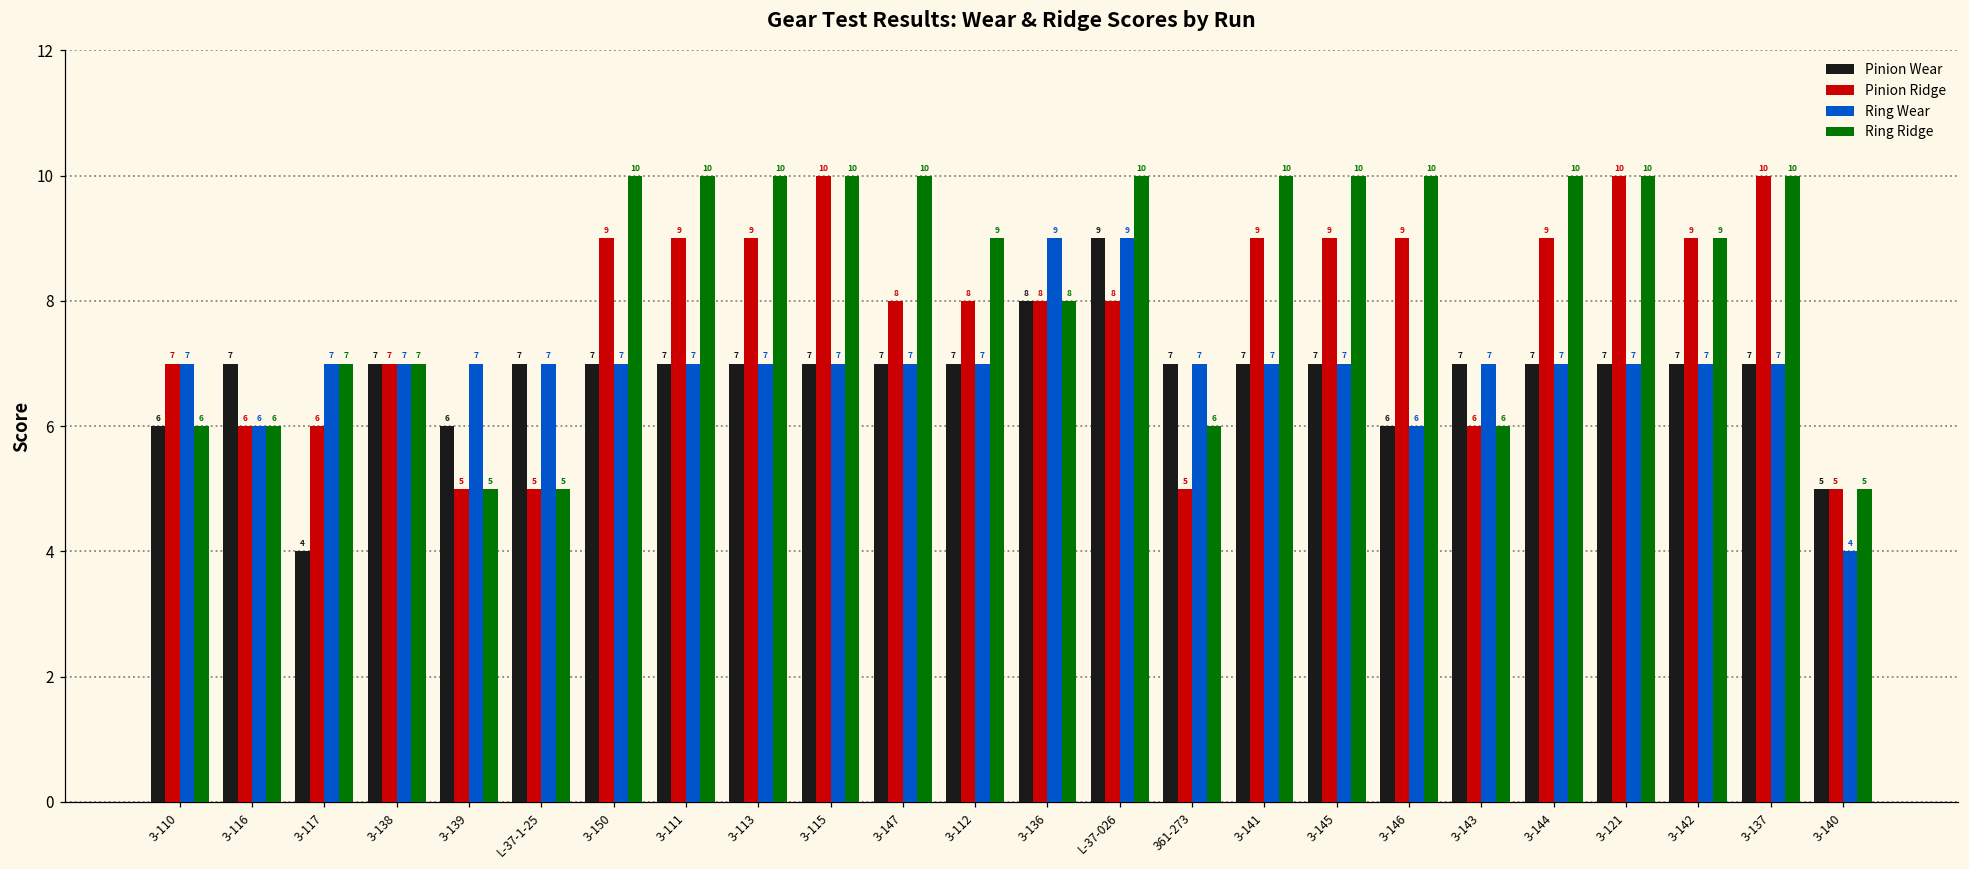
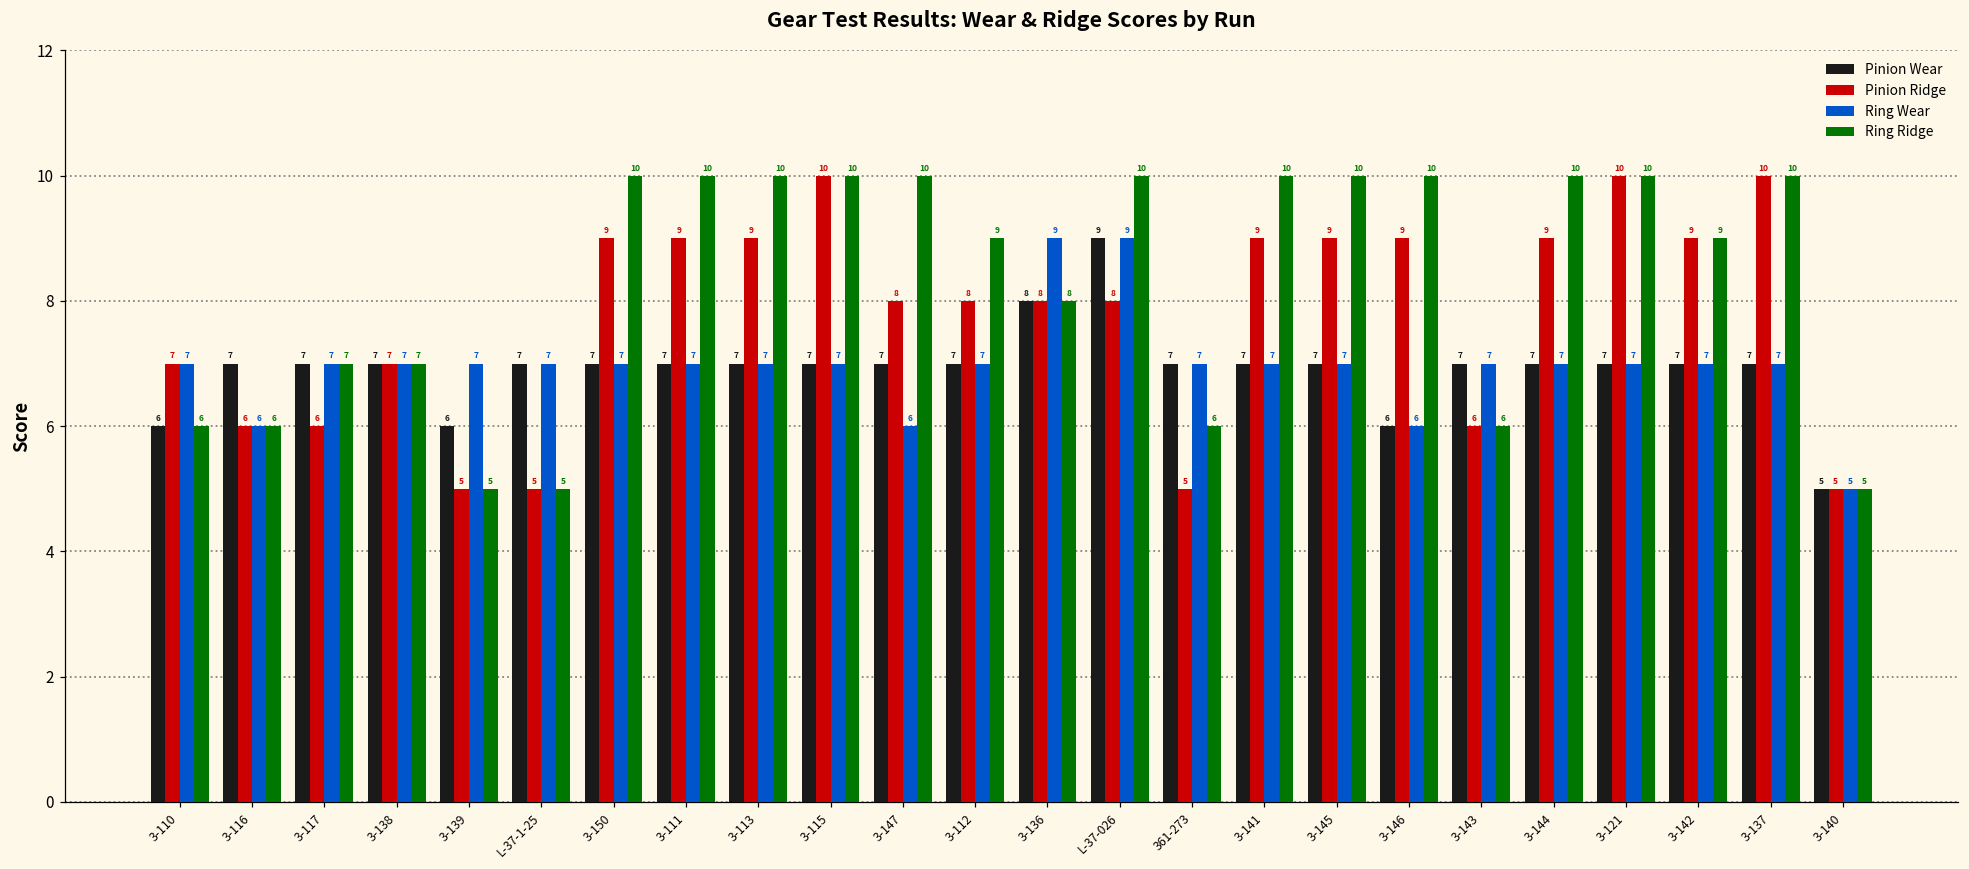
Pinion Wear, 3-117: 4 -> 7
Ring Wear, 3-147: 7 -> 6
Ring Wear, 3-140: 4 -> 5
